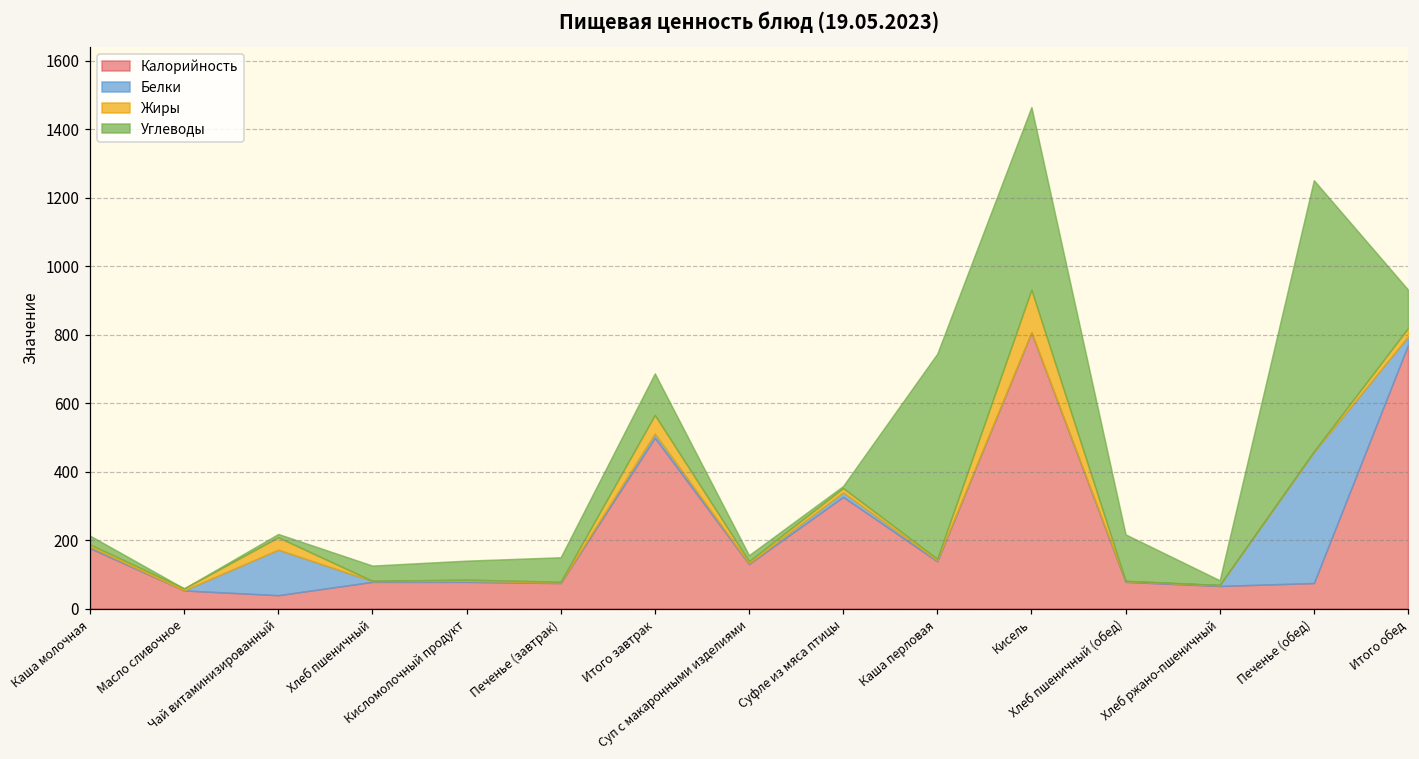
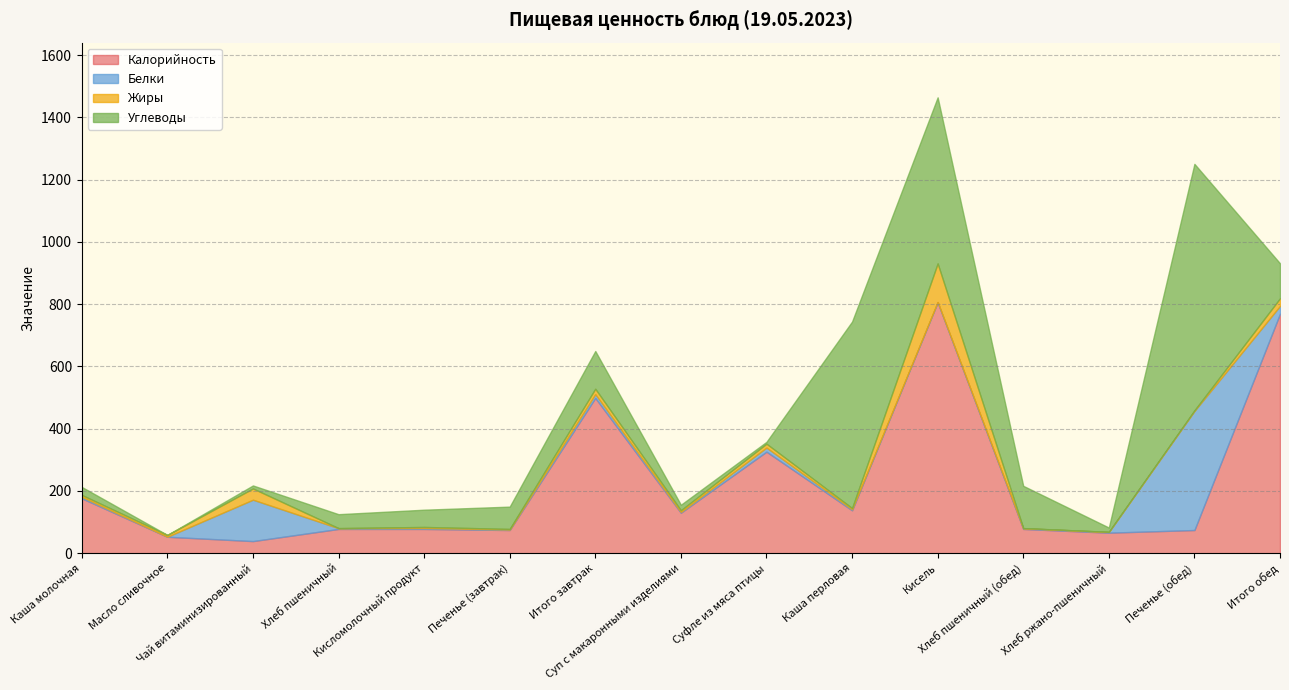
Жиры, Итого завтрак: 50 -> 20
